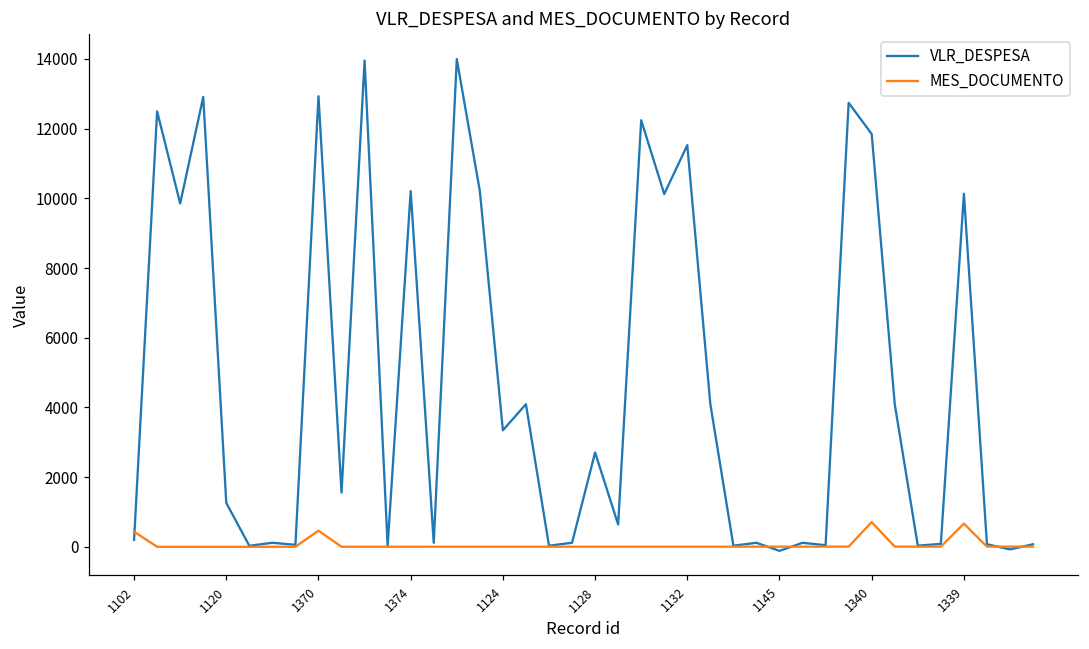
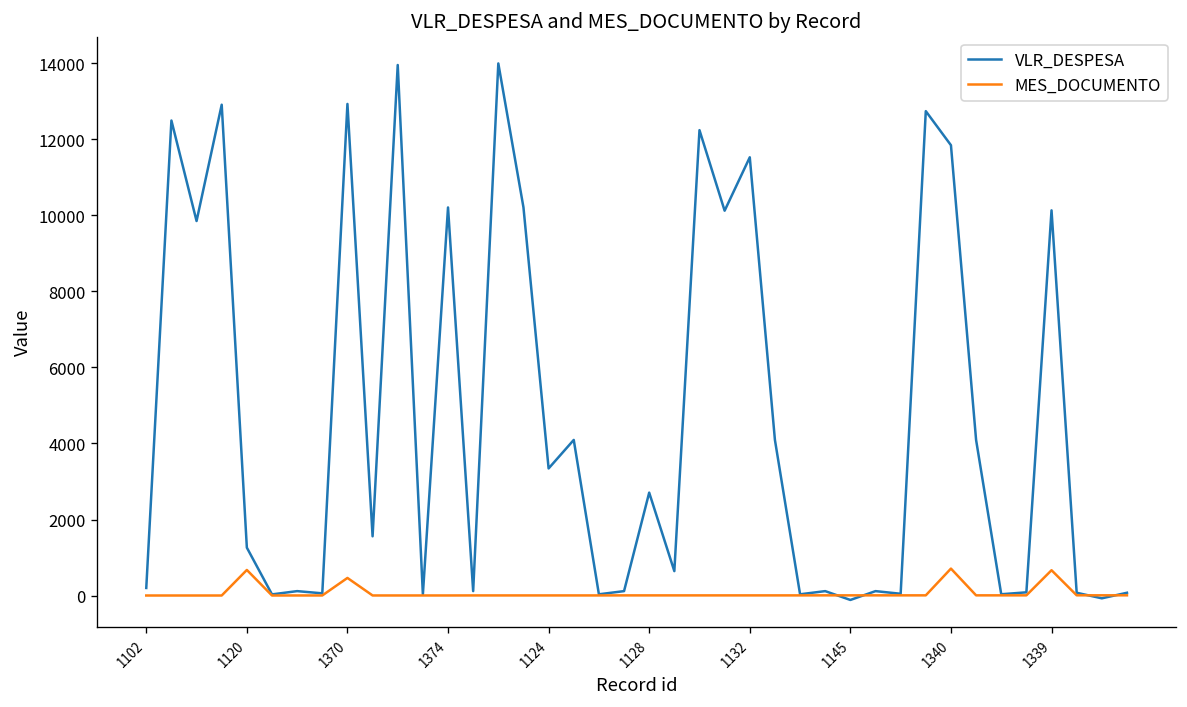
MES_DOCUMENTO, 1102: 400 -> 0
MES_DOCUMENTO, 1120: 0 -> 700
